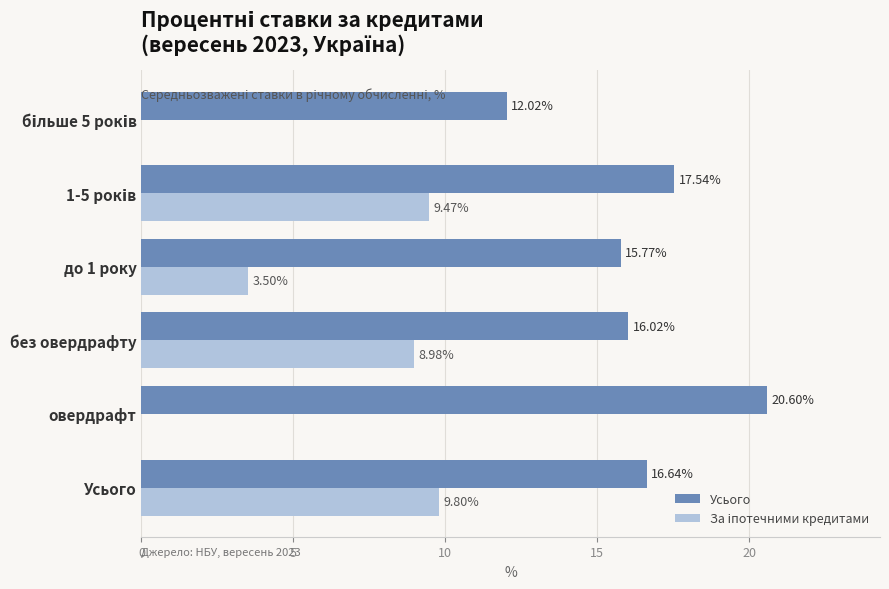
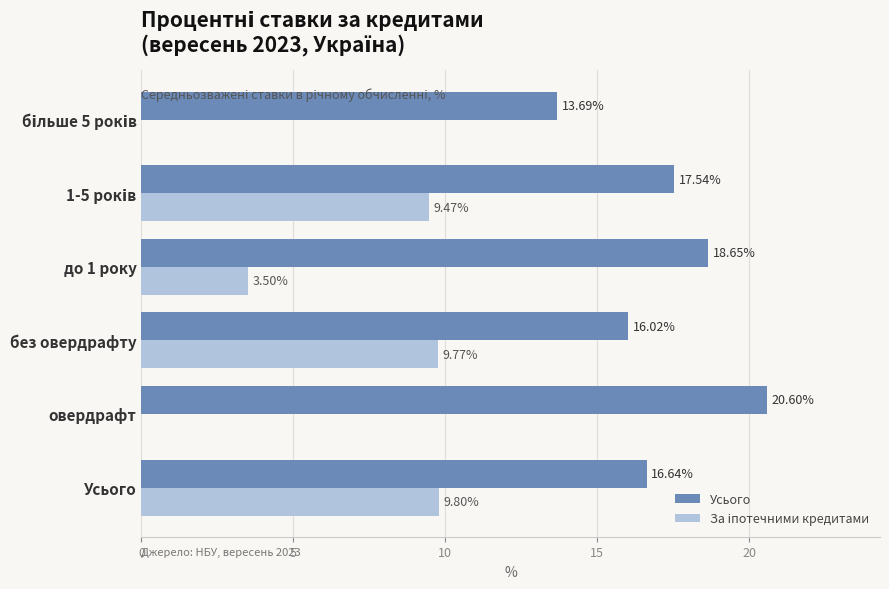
Усього, більше 5 років: 12.02% -> 13.69%
Усього, до 1 року: 15.77% -> 18.65%
За іпотечними кредитами, без овердрафту: 8.98% -> 9.77%
